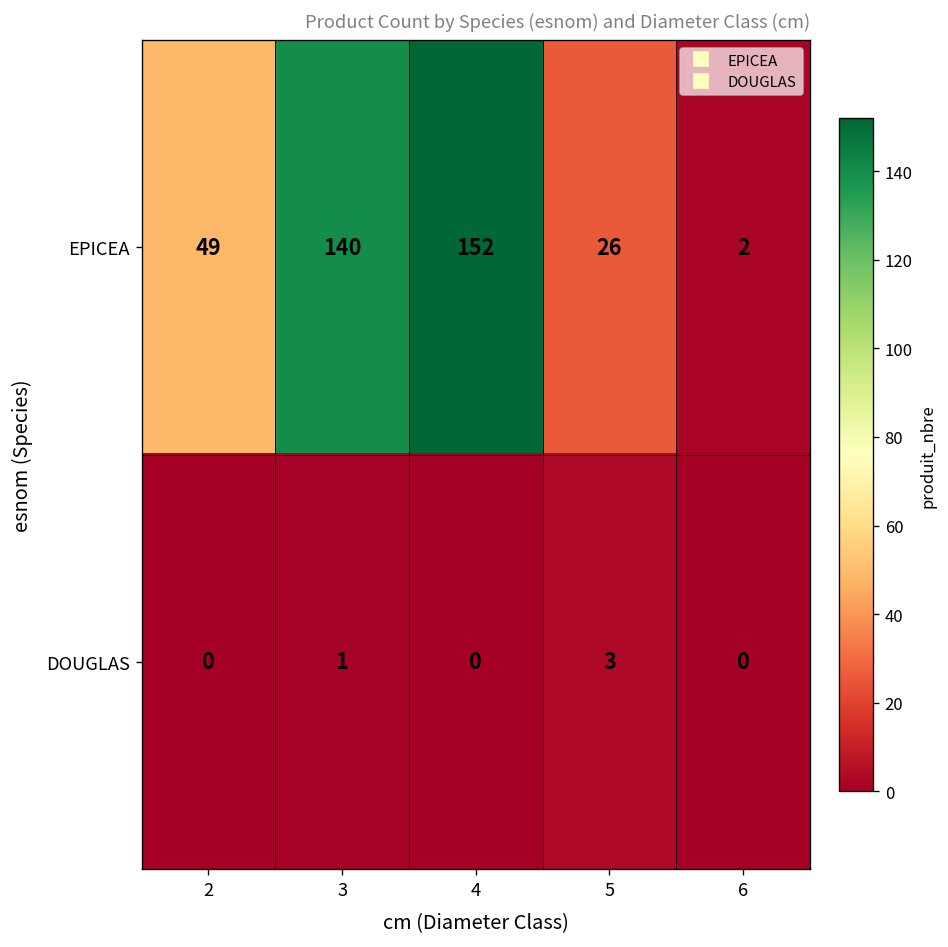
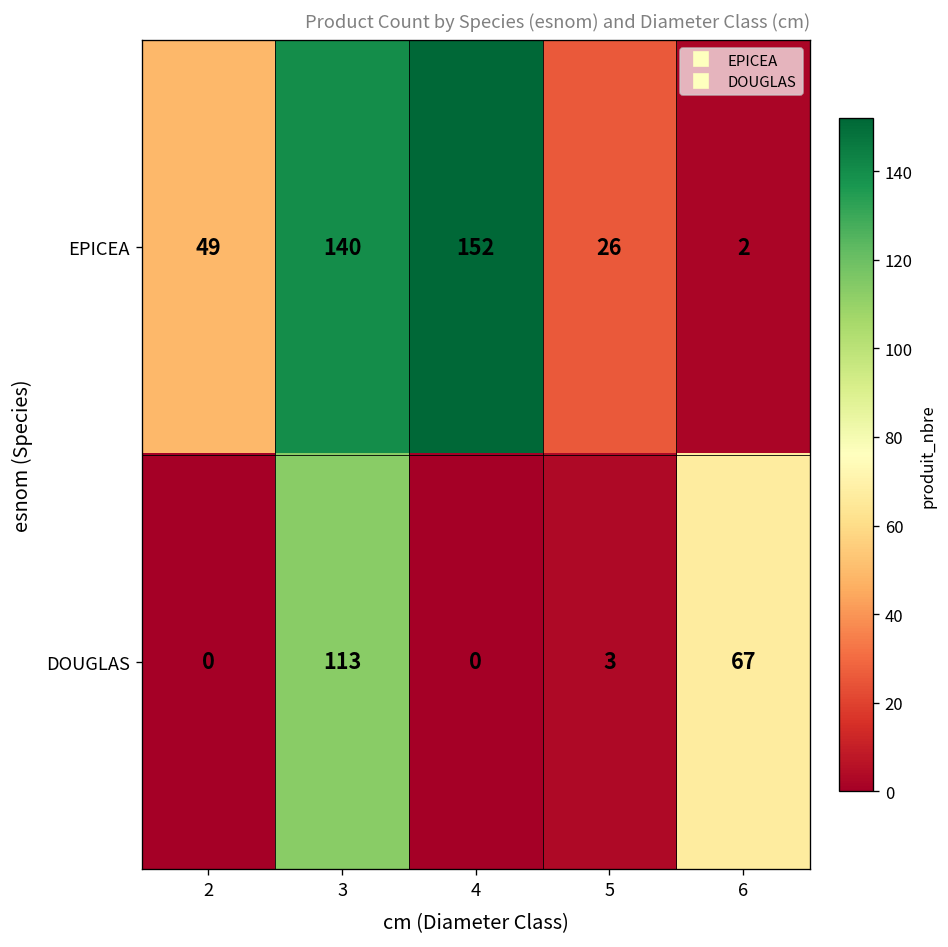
DOUGLAS, 3: 1 -> 113
DOUGLAS, 6: 0 -> 67
